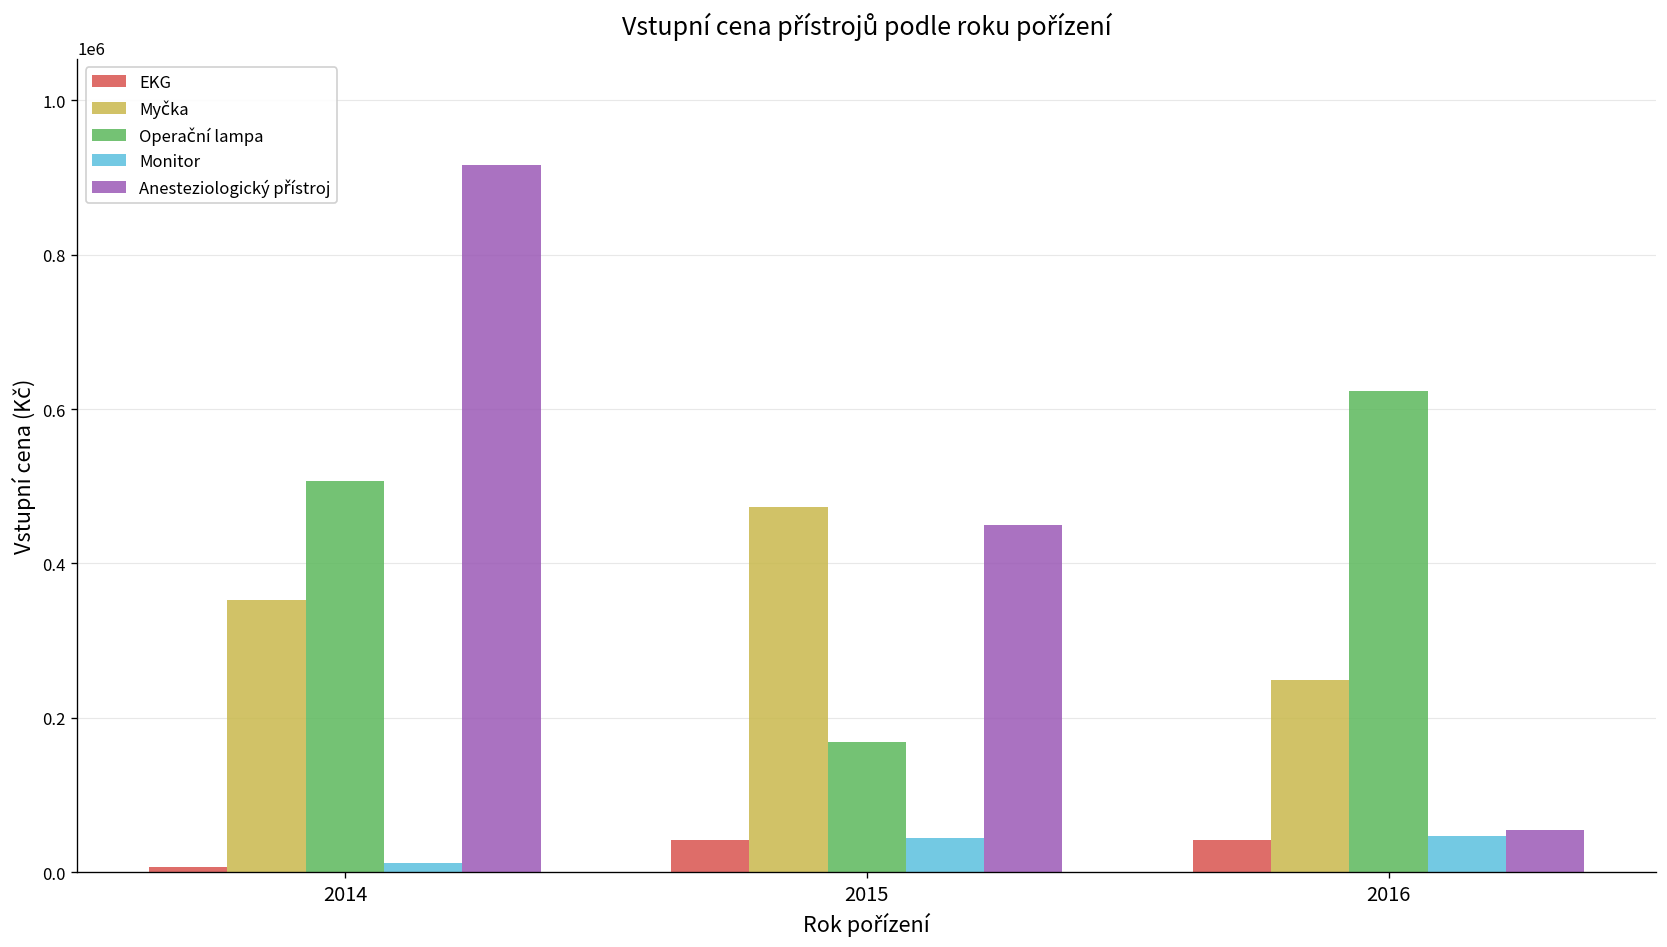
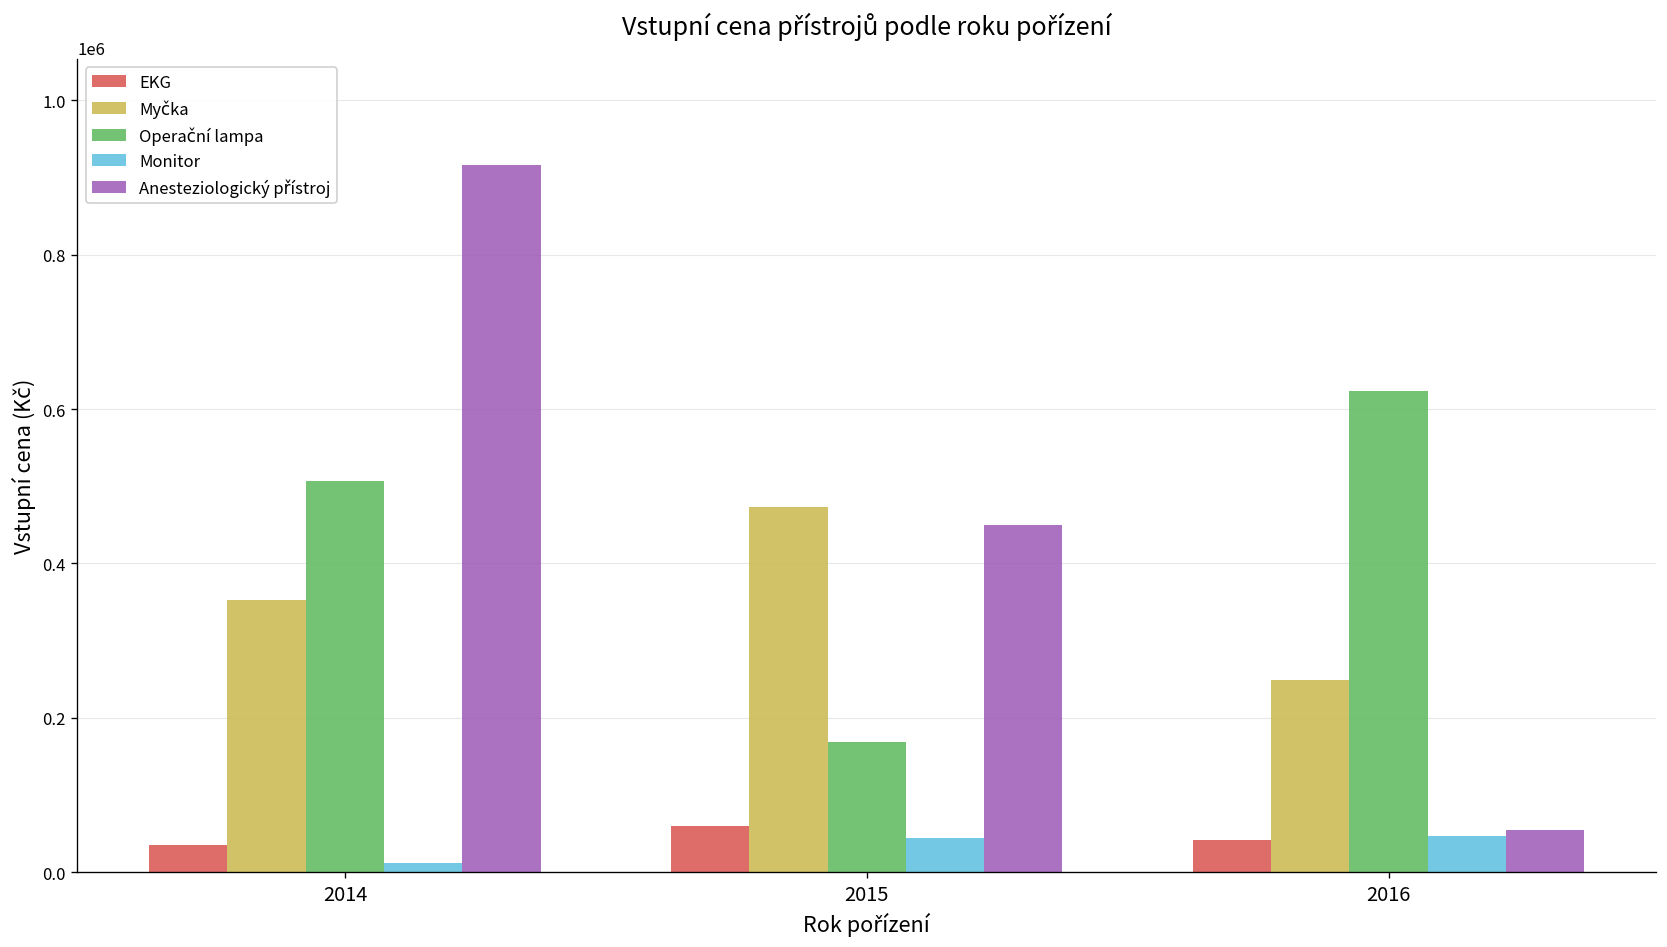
EKG, 2014: 10000 -> 40000
EKG, 2015: 40000 -> 60000
